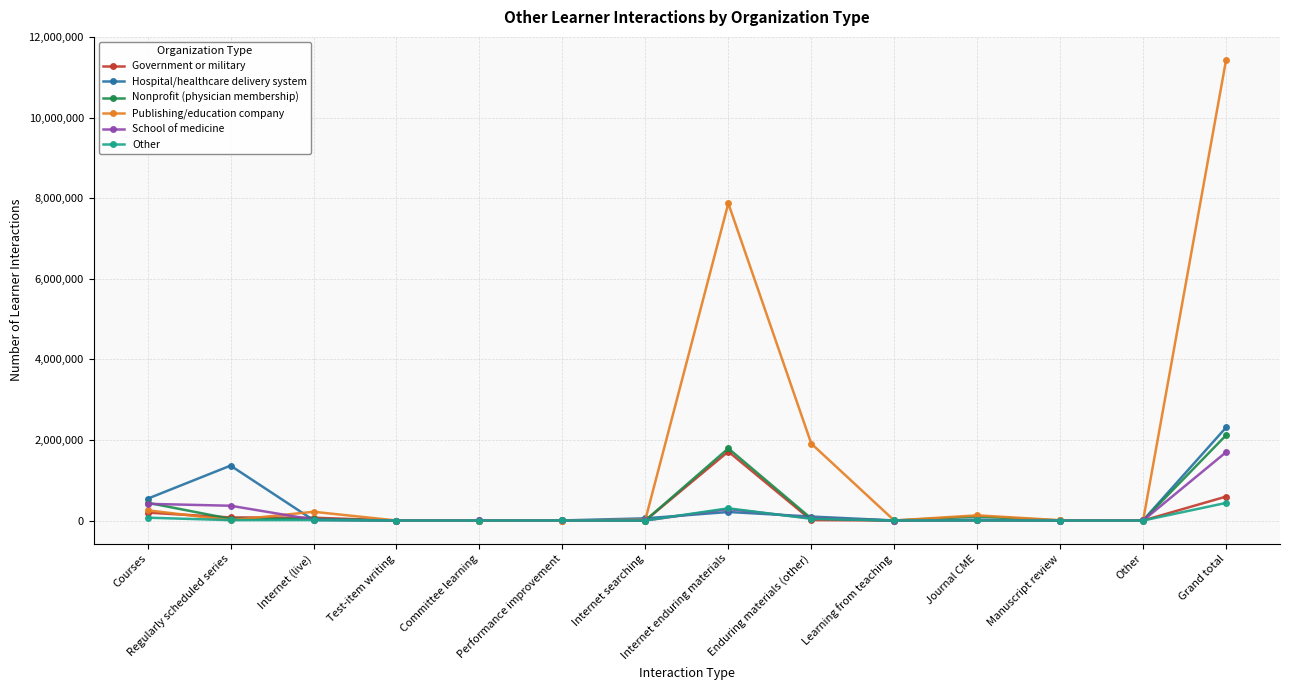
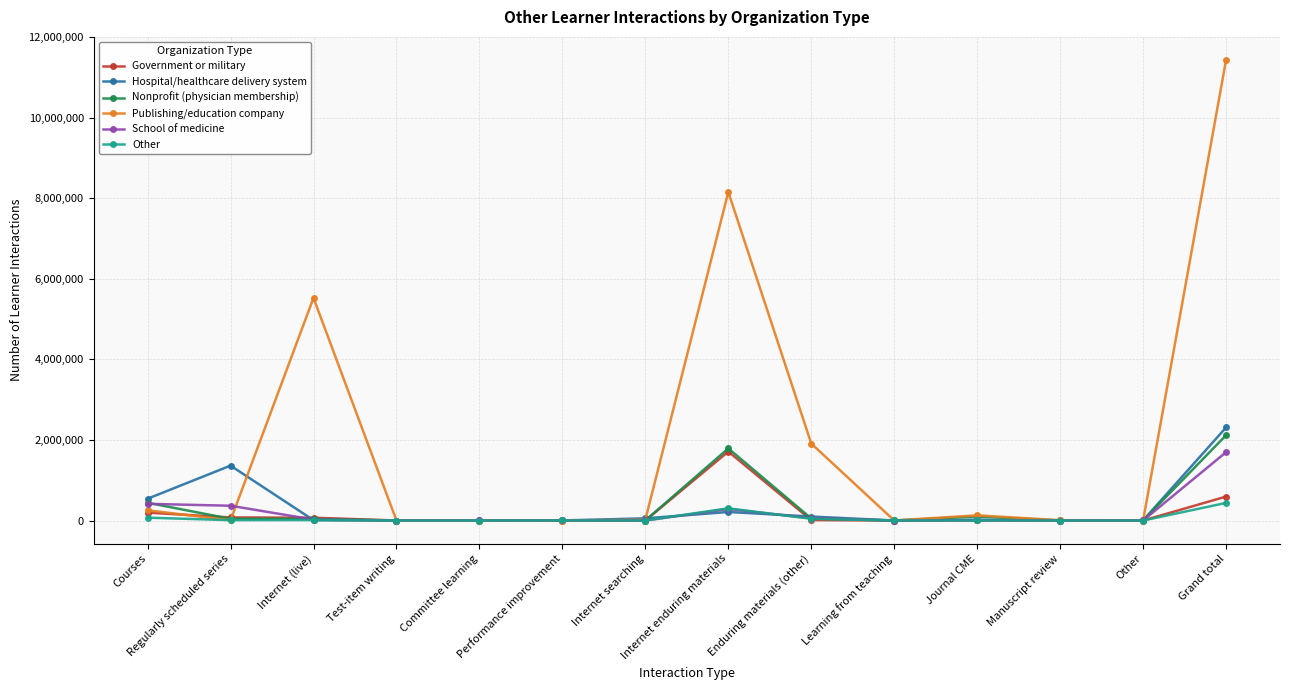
Publishing/education company, Internet (live): 200,000 -> 5,500,000
Publishing/education company, Internet enduring materials: 7,900,000 -> 8,200,000
